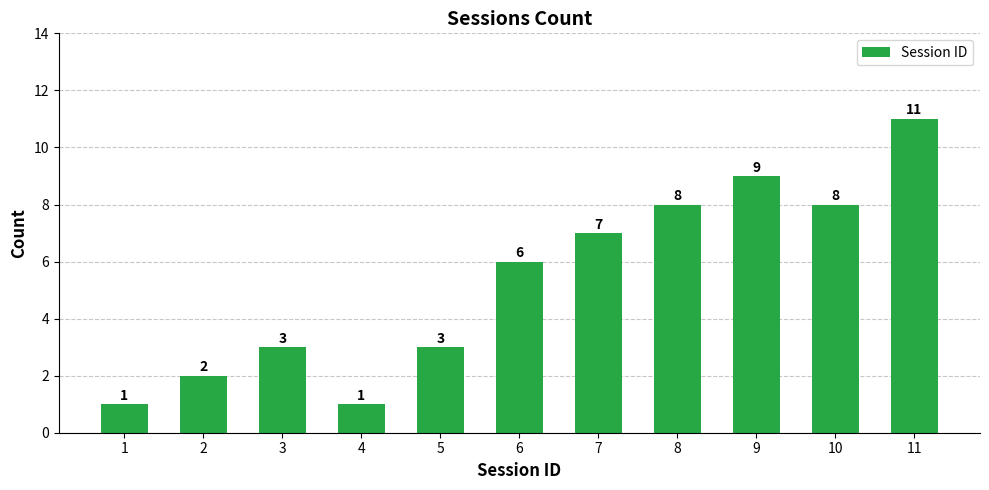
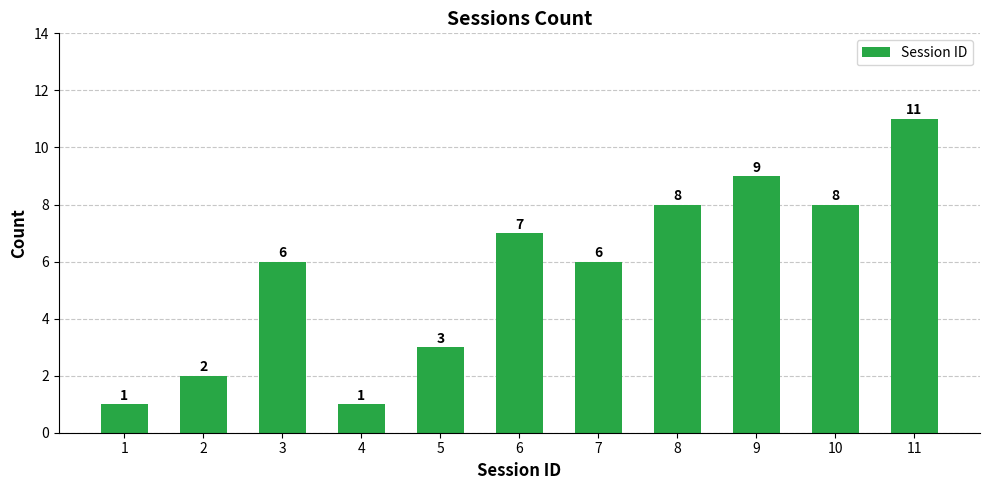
3: 3 -> 6
6: 6 -> 7
7: 7 -> 6
